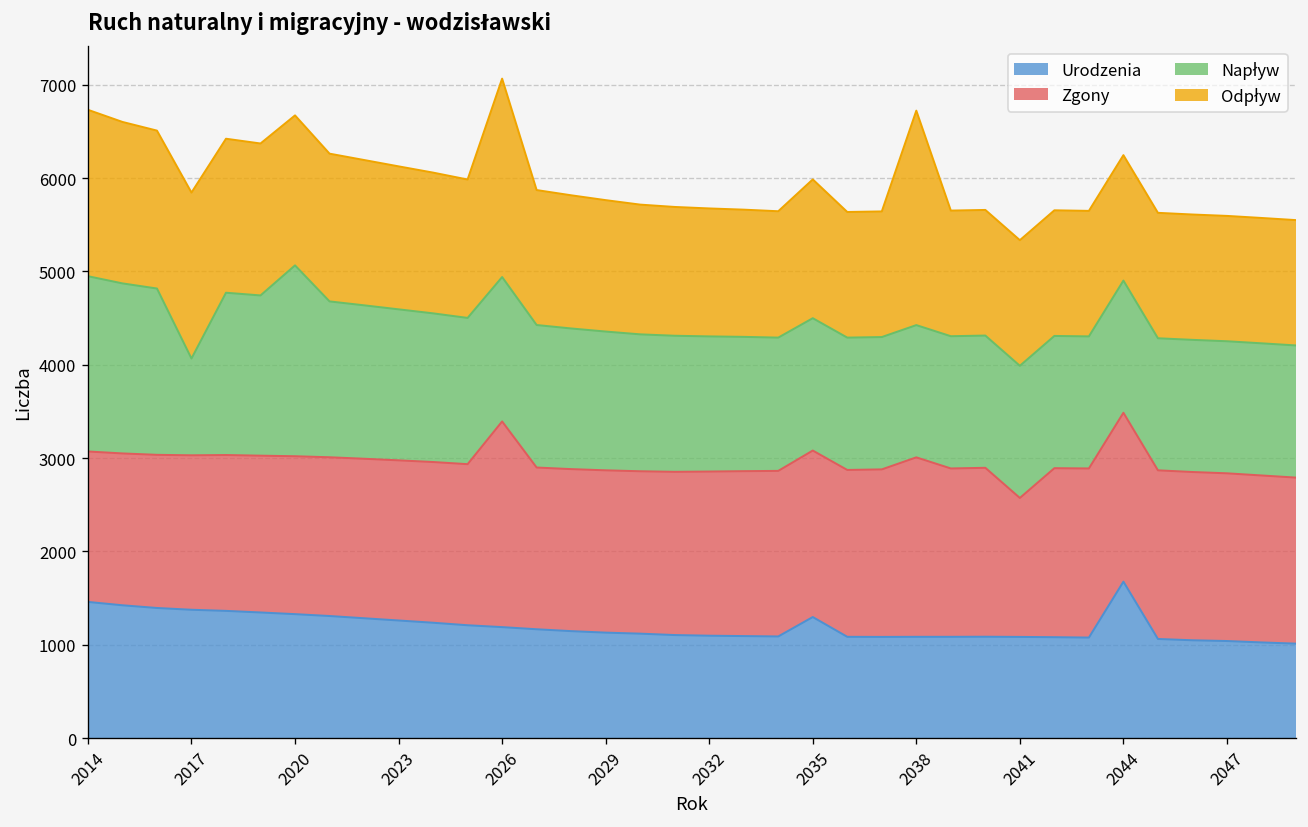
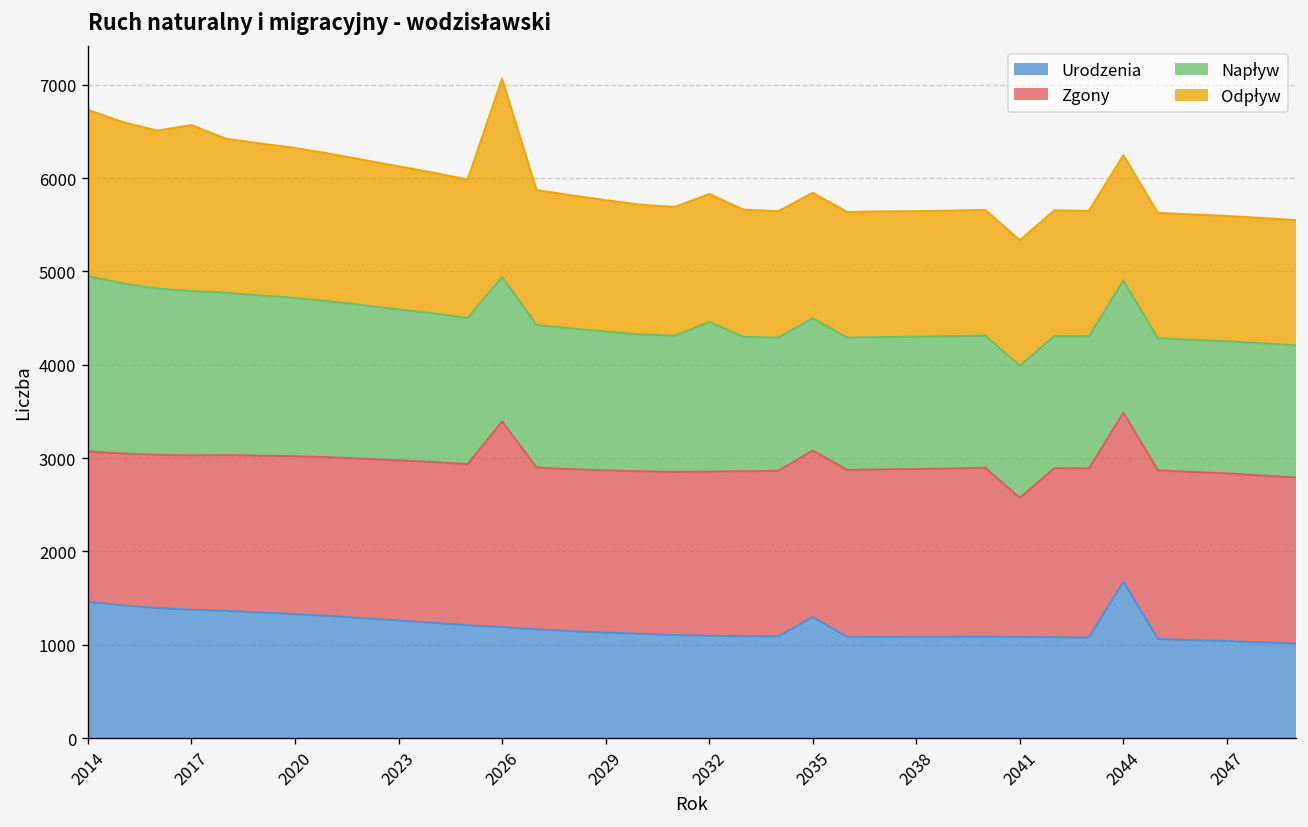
Napływ, 2017: 1000 -> 1800
Napływ, 2020: 2000 -> 1700
Napływ, 2032: 1400 -> 1600
Odpływ, 2035: 1500 -> 1300
Zgony, 2038: 1900 -> 1800
Odpływ, 2038: 2300 -> 1300
